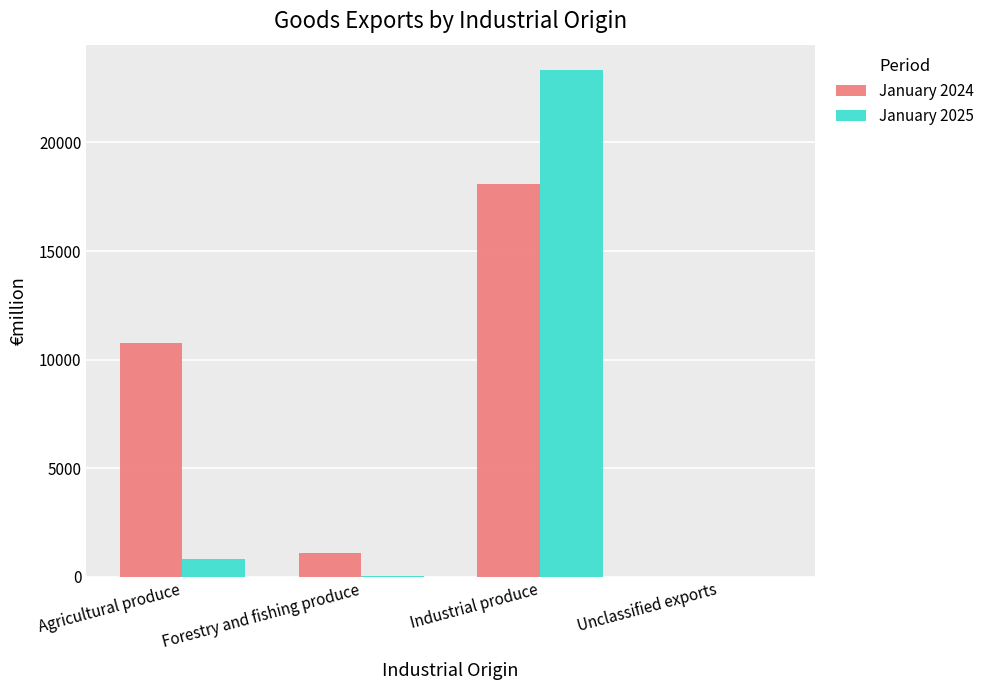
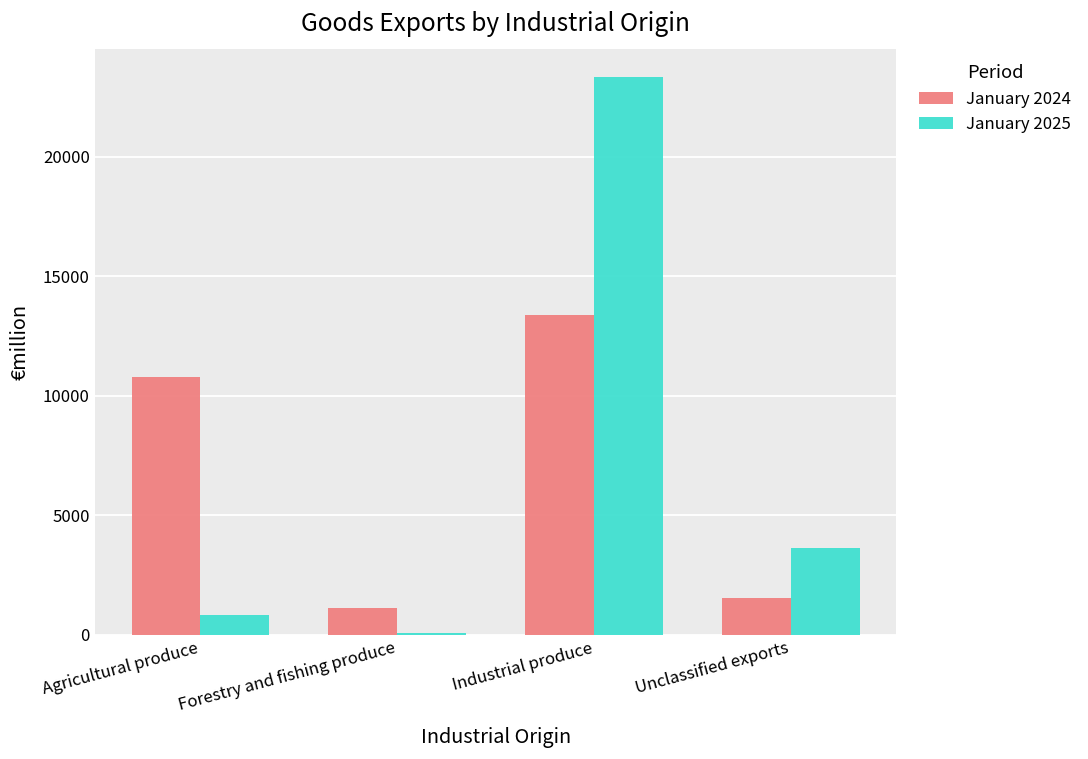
January 2024, Industrial produce: 18100 -> 13400
January 2024, Unclassified exports: 0 -> 1500
January 2025, Unclassified exports: 0 -> 3600
